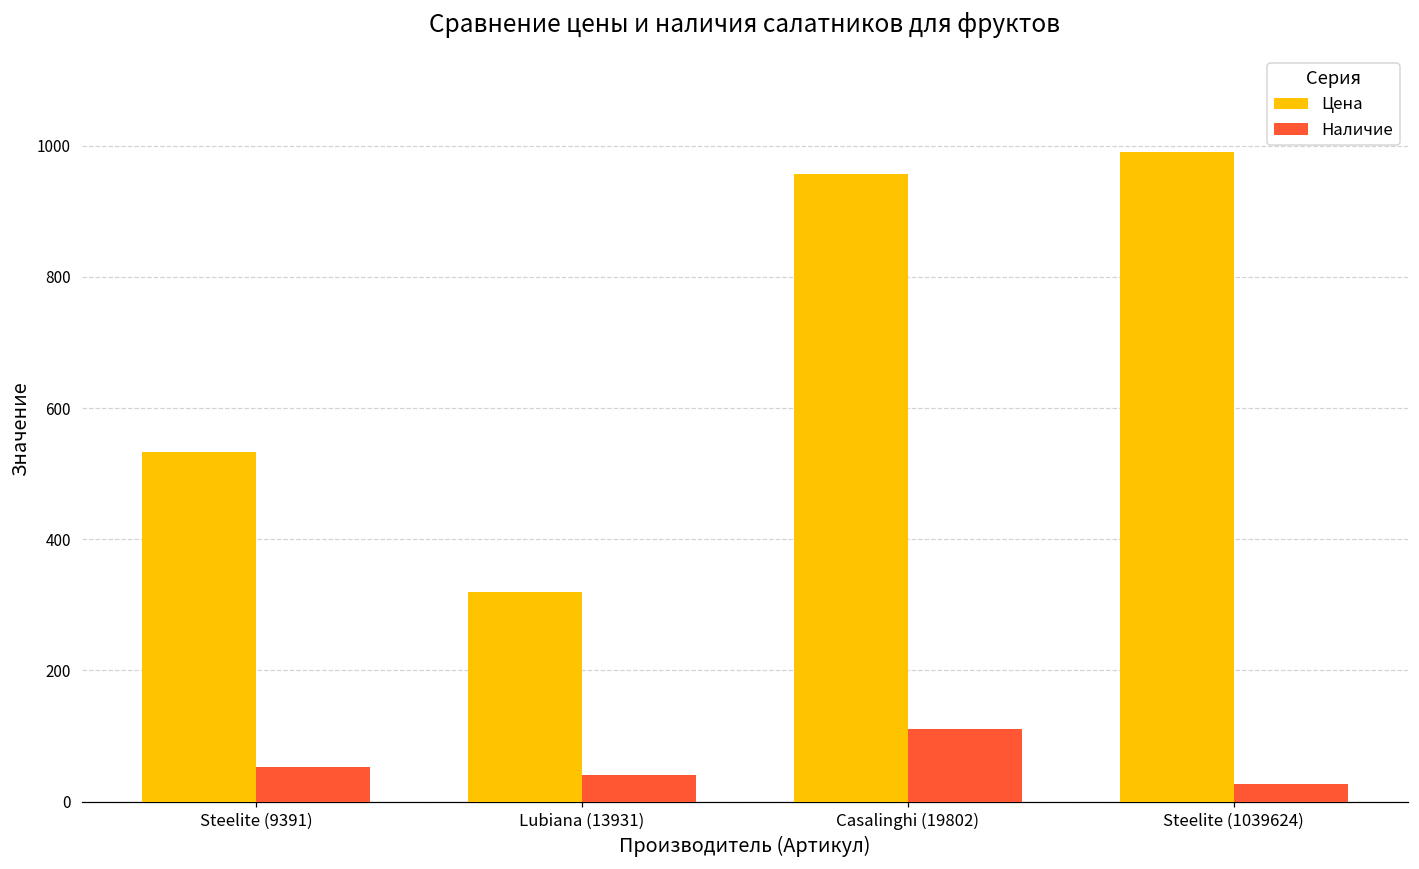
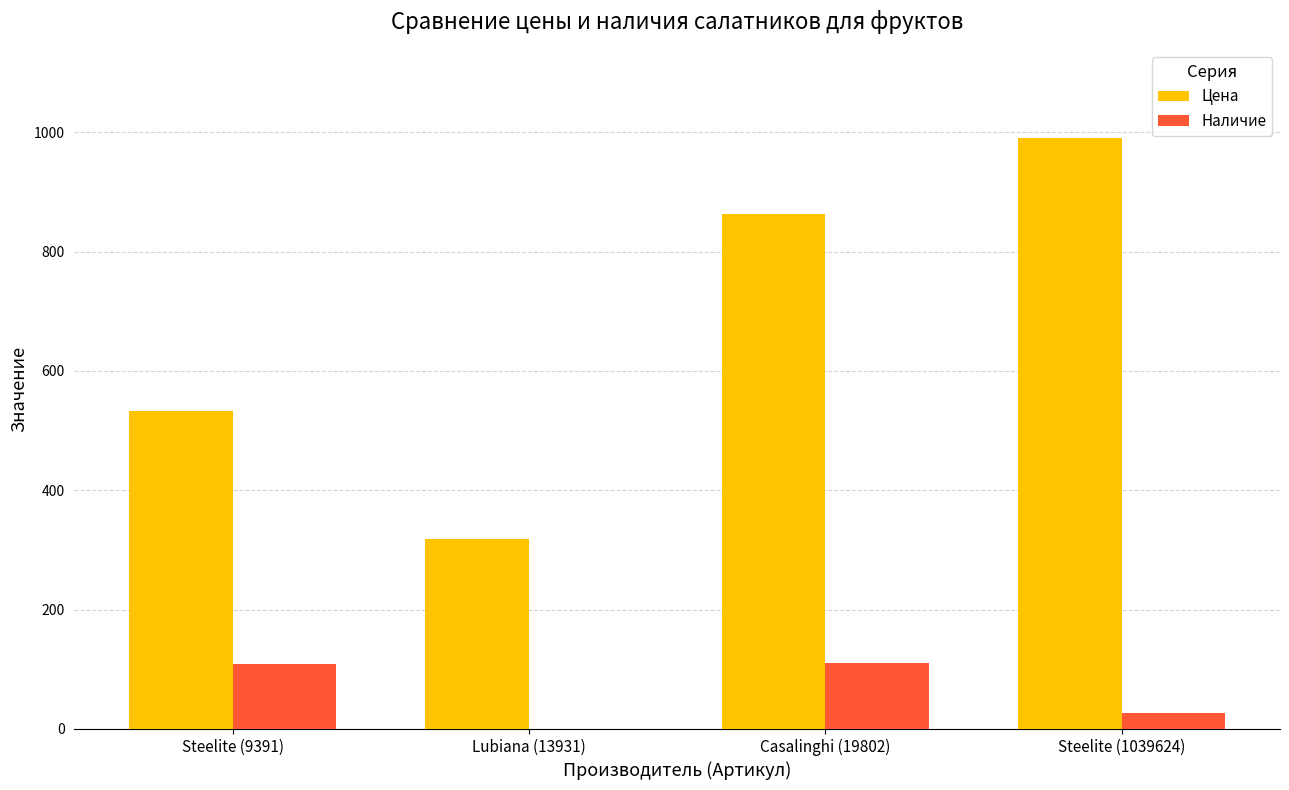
Наличие, Steelite (9391): 50 -> 110
Наличие, Lubiana (13931): 40 -> 0
Цена, Casalinghi (19802): 960 -> 860
